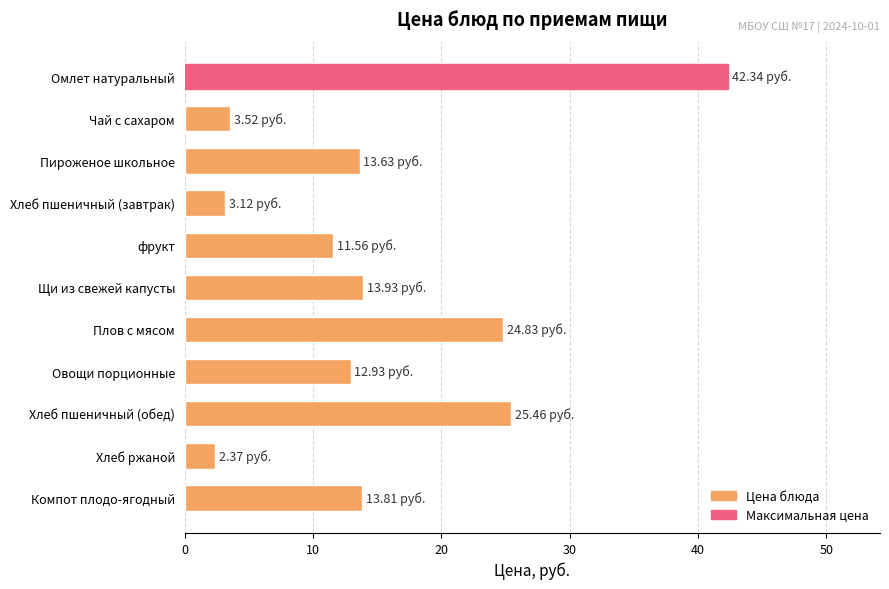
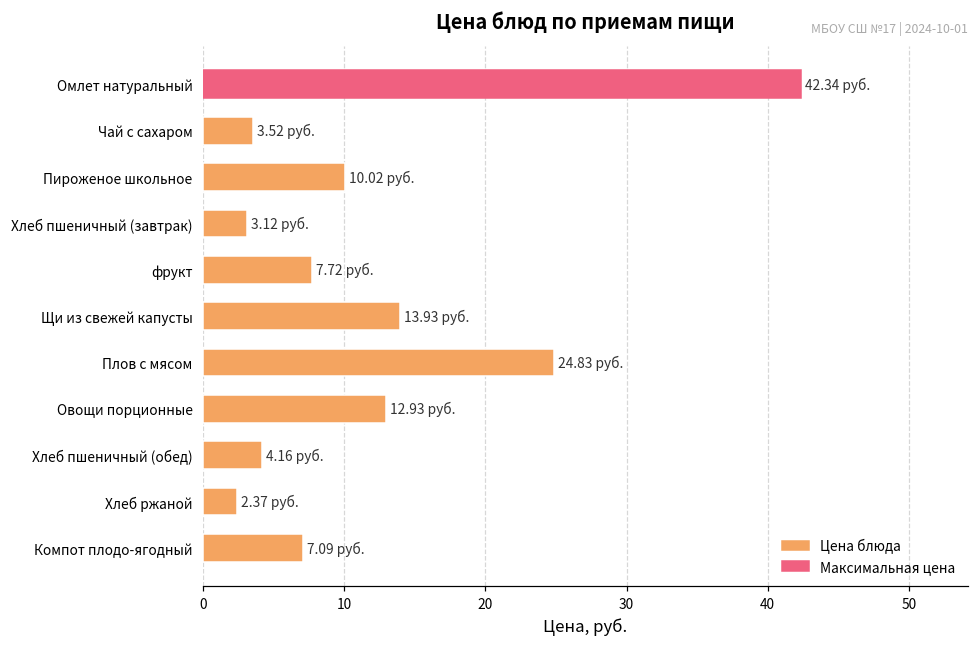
Пироженое школьное: 13.63 -> 10.02
фрукт: 11.56 -> 7.72
Хлеб пшеничный (обед): 25.46 -> 4.16
Компот плодо-ягодный: 13.81 -> 7.09
